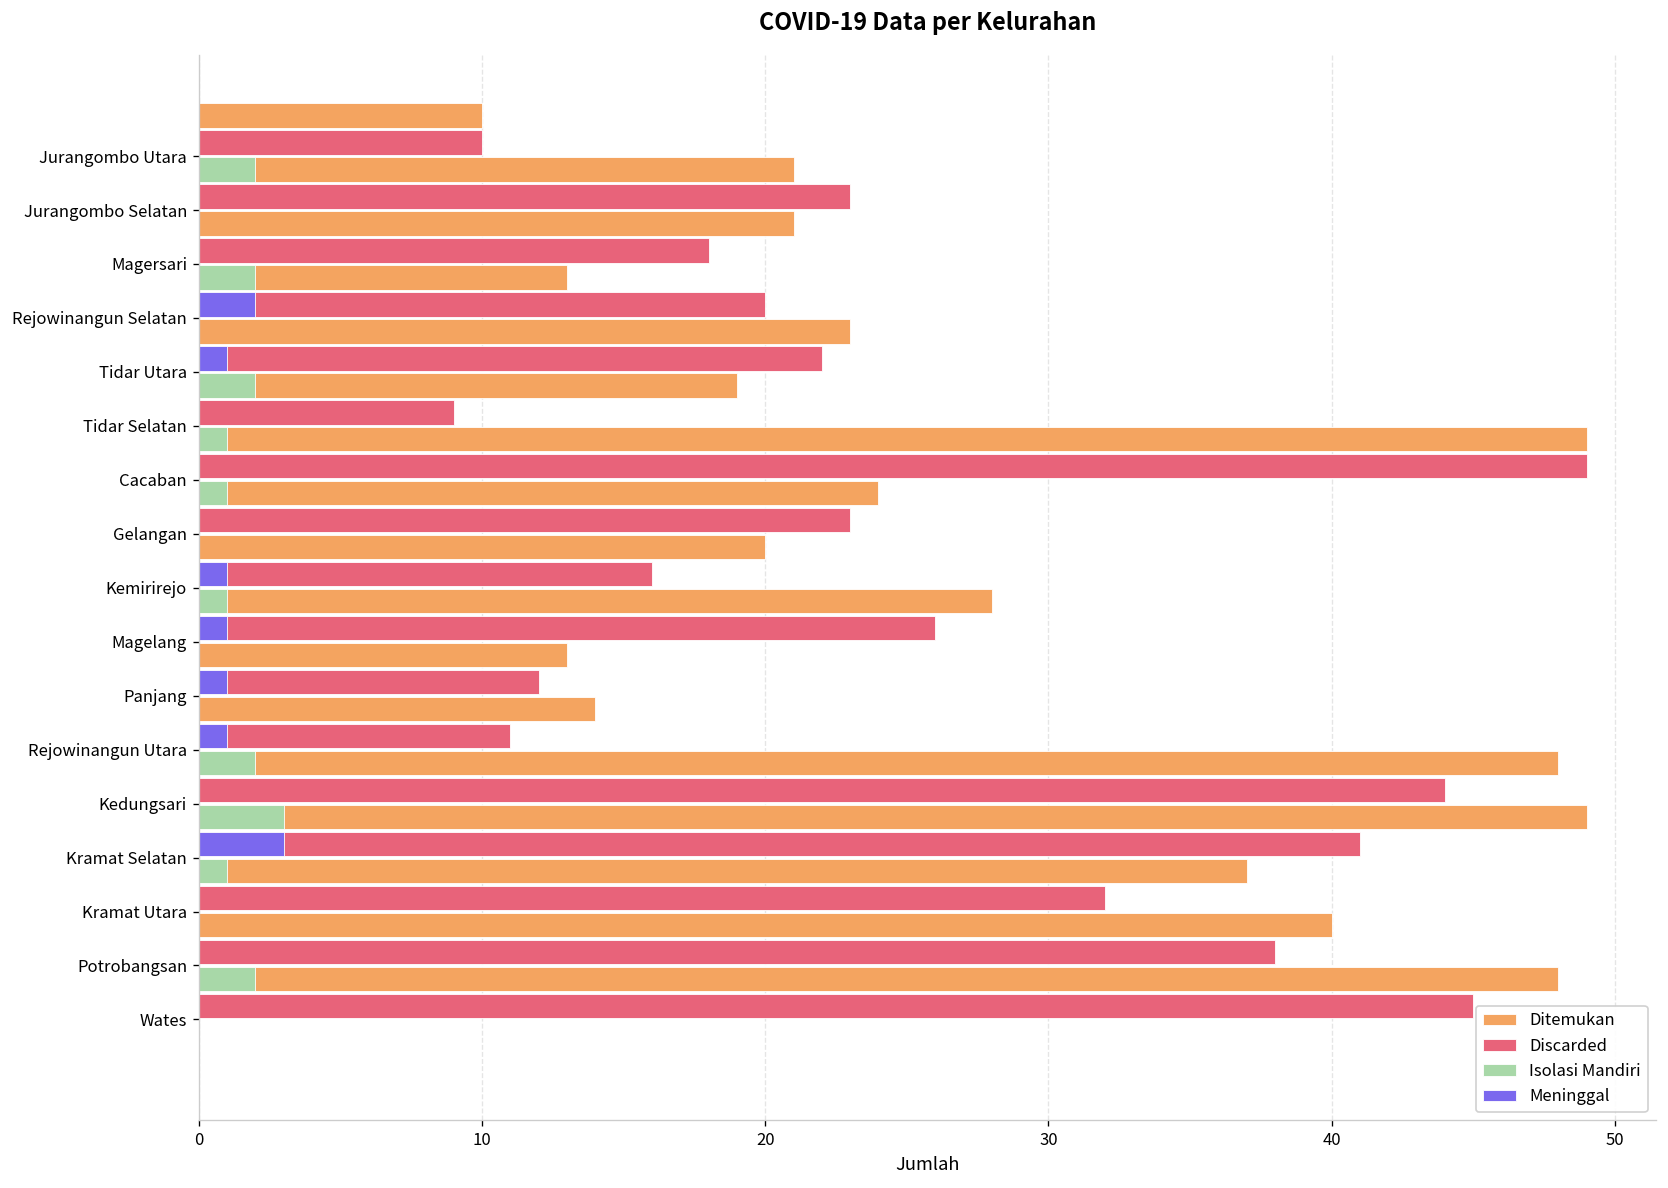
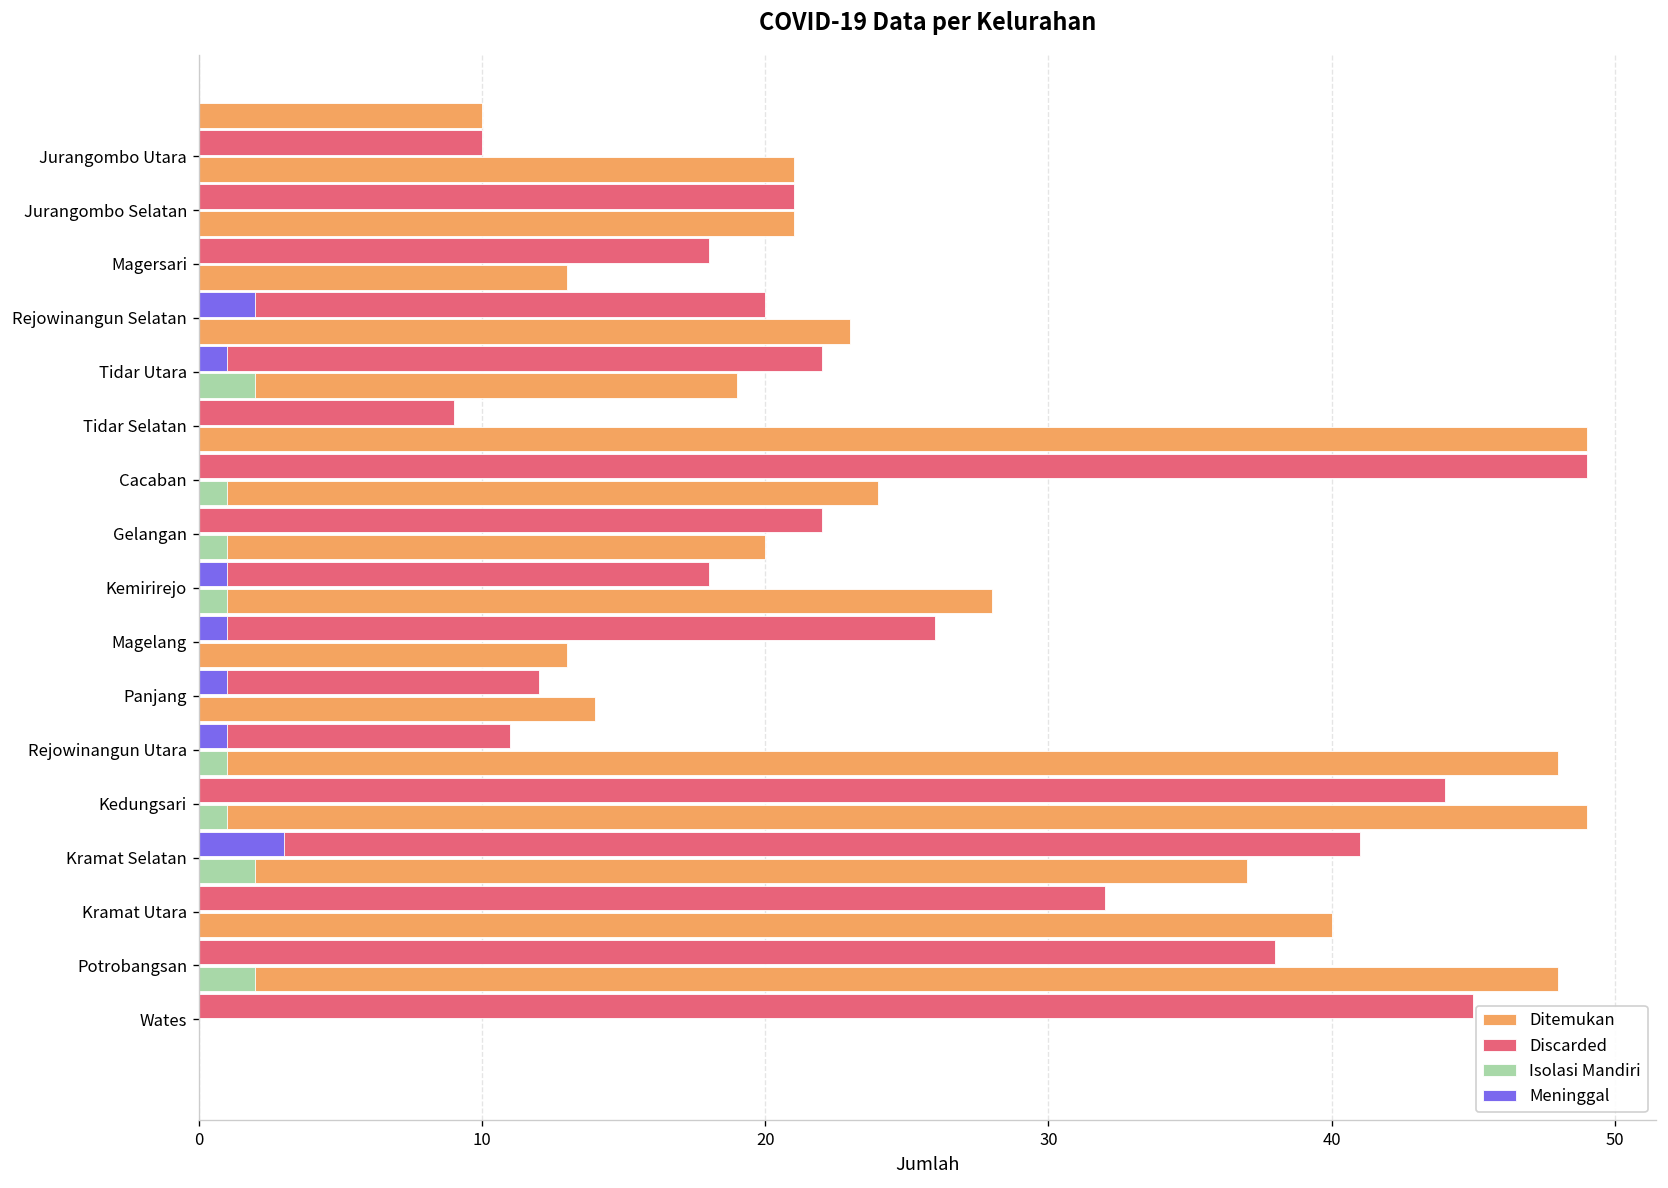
Isolasi Mandiri, Jurangombo Utara: 2 -> 0
Discarded, Jurangombo Selatan: 23 -> 21
Isolasi Mandiri, Magersari: 2 -> 0
Isolasi Mandiri, Tidar Selatan: 1 -> 0
Discarded, Gelangan: 23 -> 22
Isolasi Mandiri, Gelangan: 0 -> 1
Discarded, Kemirirejo: 16 -> 18
Isolasi Mandiri, Rejowinangun Utara: 2 -> 1
Isolasi Mandiri, Kedungsari: 3 -> 1
Isolasi Mandiri, Kramat Selatan: 1 -> 2
